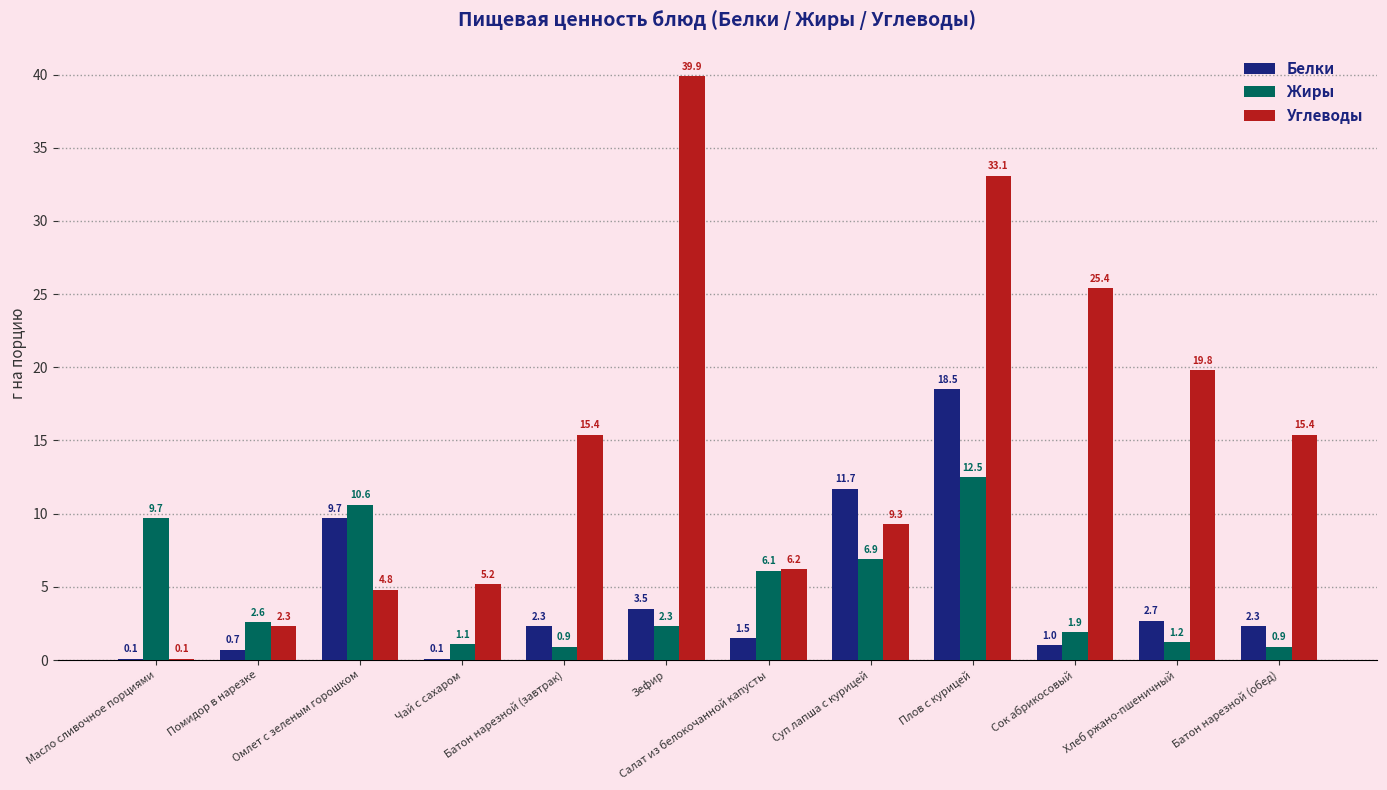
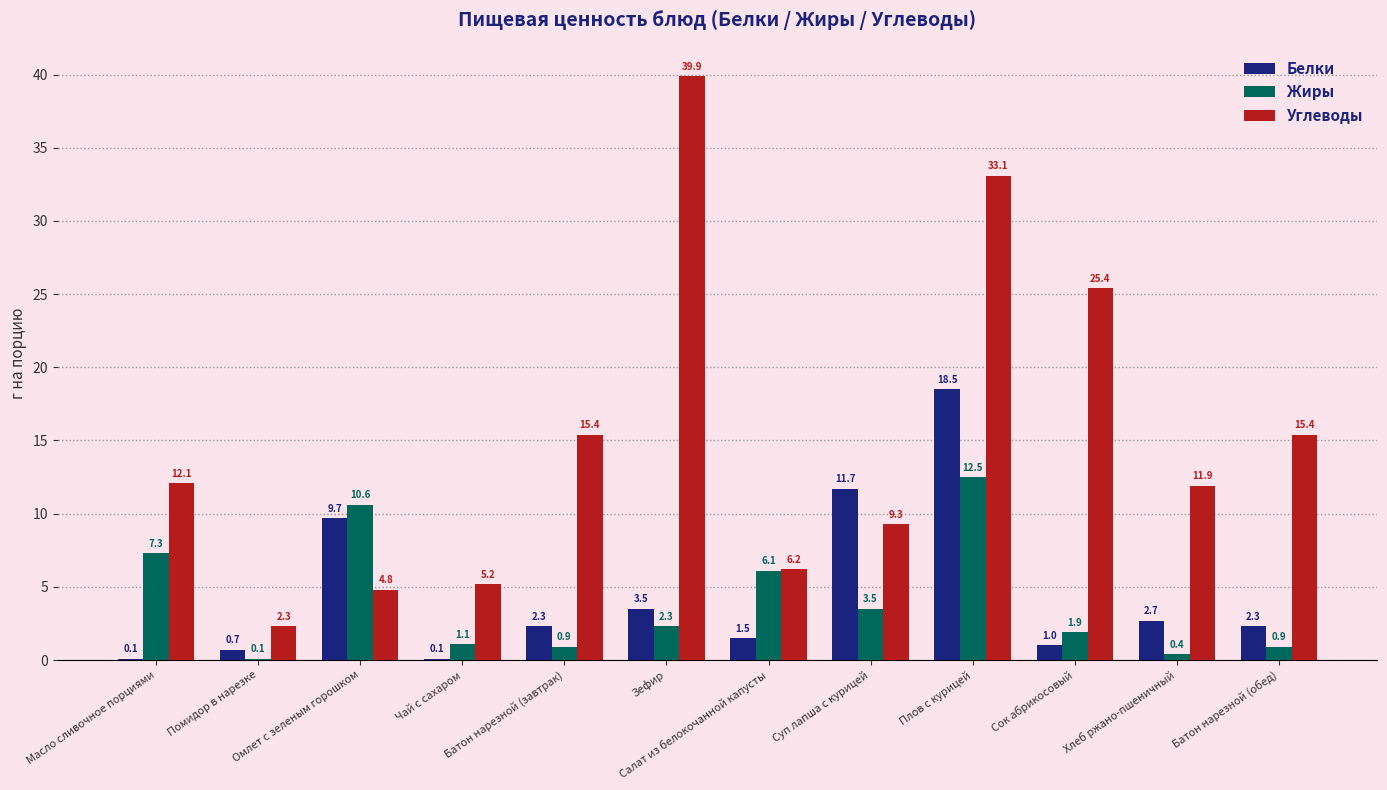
Жиры, Масло сливочное порциями: 9.7 -> 7.3
Углеводы, Масло сливочное порциями: 0.1 -> 12.1
Жиры, Помидор в нарезке: 2.6 -> 0.1
Жиры, Суп лапша с курицей: 6.9 -> 3.5
Жиры, Хлеб ржано-пшеничный: 1.2 -> 0.4
Углеводы, Хлеб ржано-пшеничный: 19.8 -> 11.9
